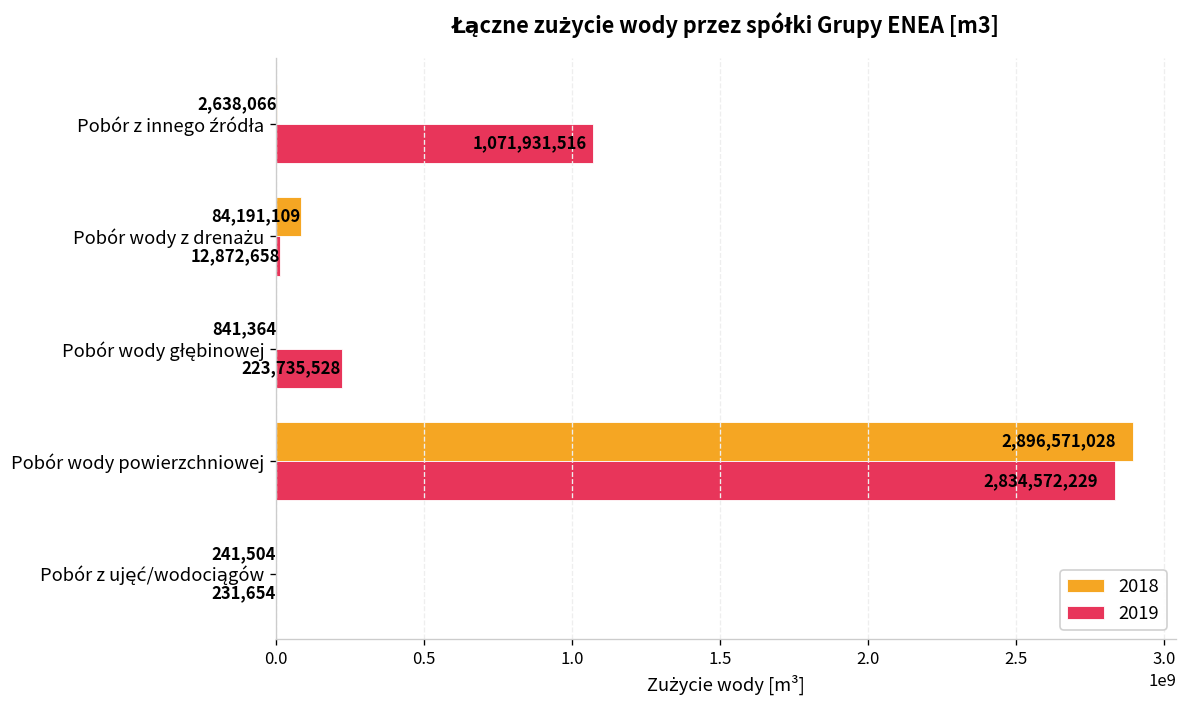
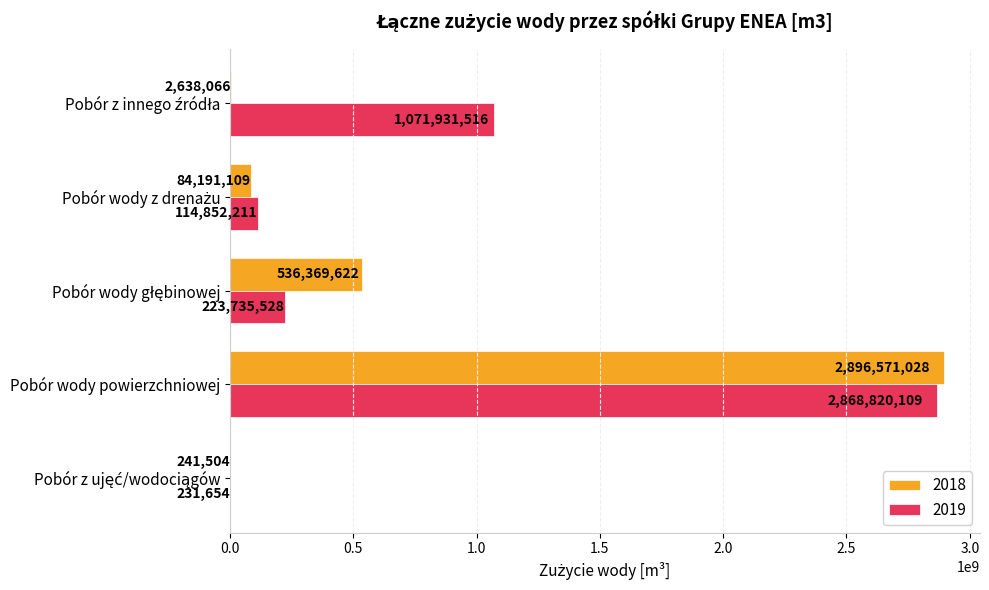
2019, Pobór wody z drenażu: 12,872,658 -> 114,852,211
2018, Pobór wody głębinowej: 841,364 -> 536,369,622
2019, Pobór wody powierzchniowej: 2,834,572,229 -> 2,868,820,109
